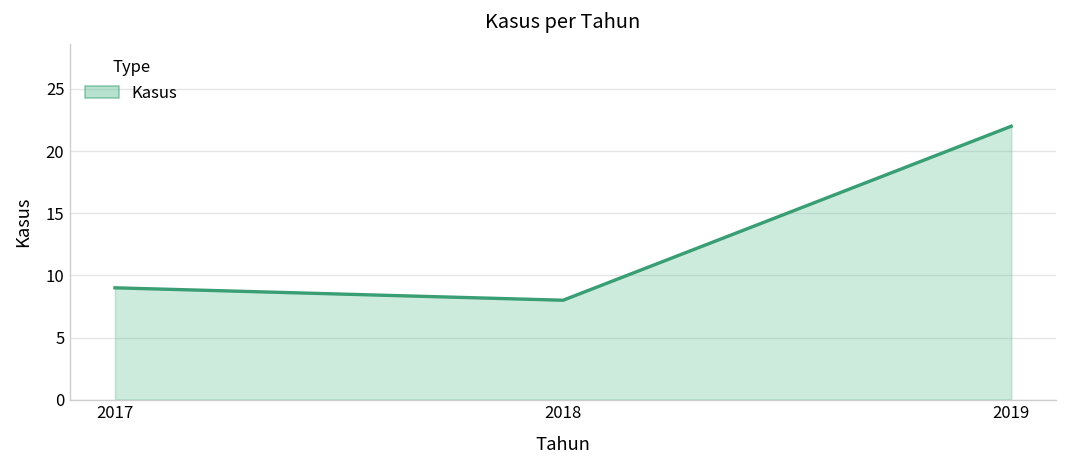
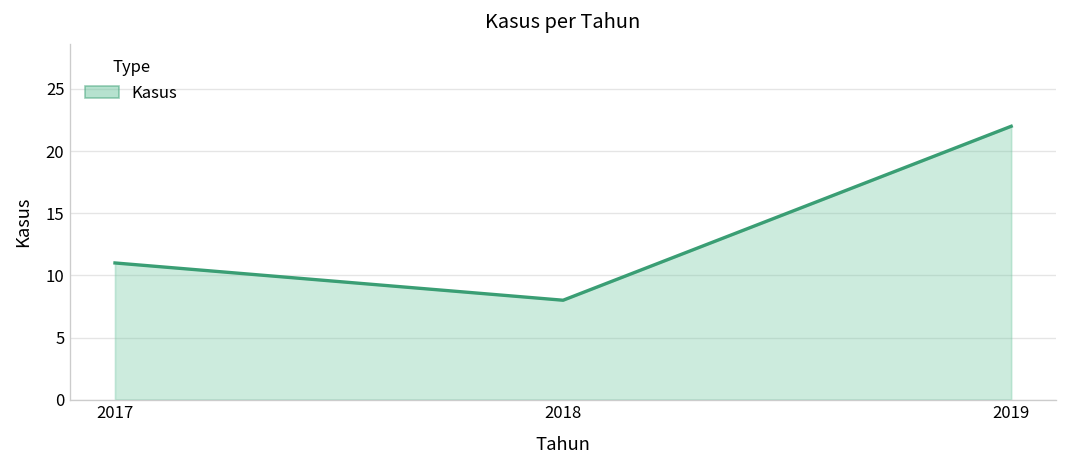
2017: 9 -> 11
